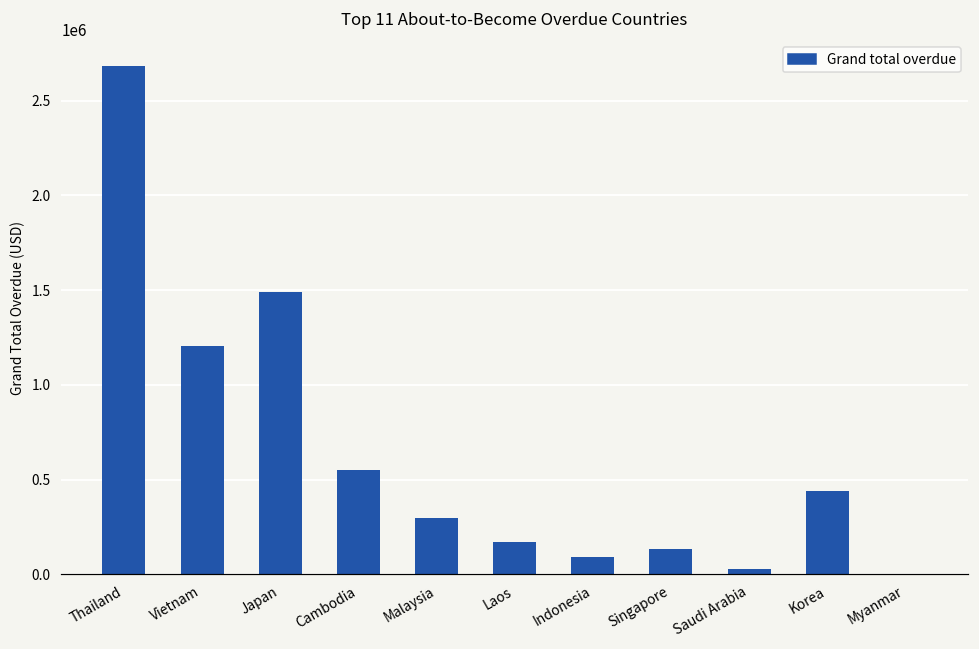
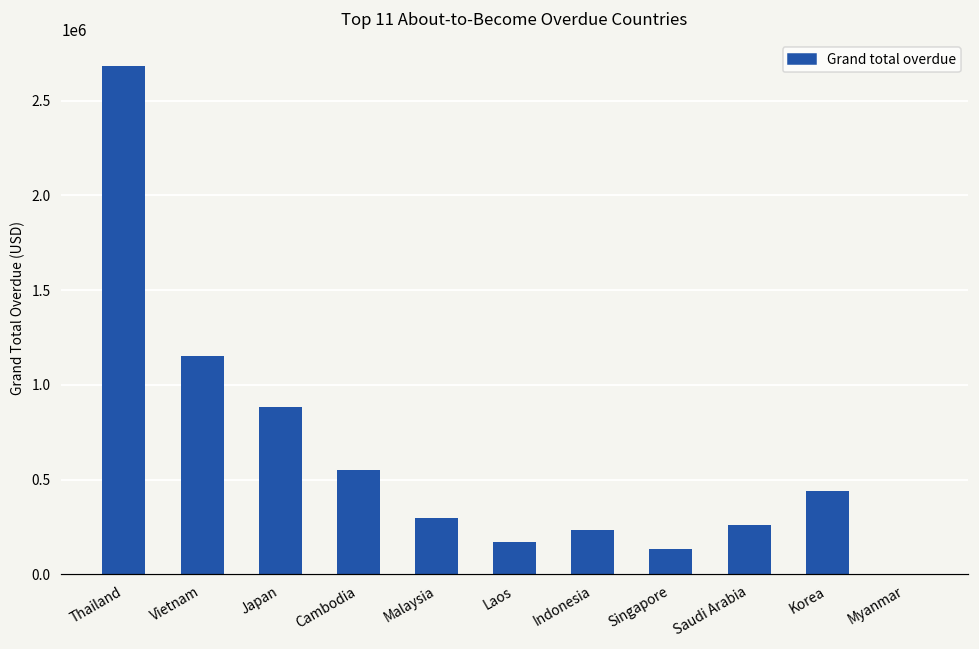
Vietnam: 1200000 -> 1150000
Japan: 1490000 -> 880000
Indonesia: 90000 -> 230000
Saudi Arabia: 30000 -> 260000
